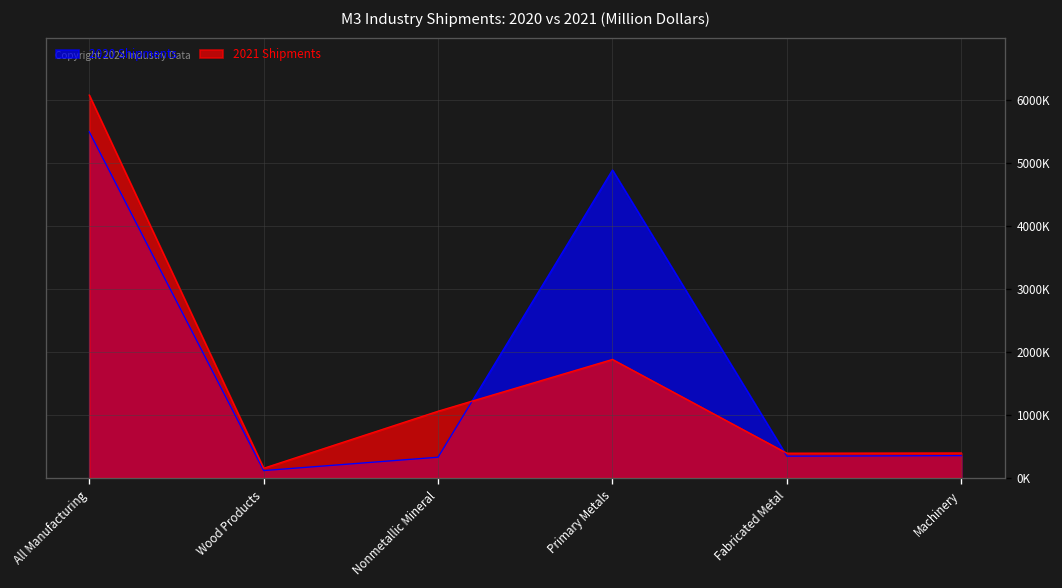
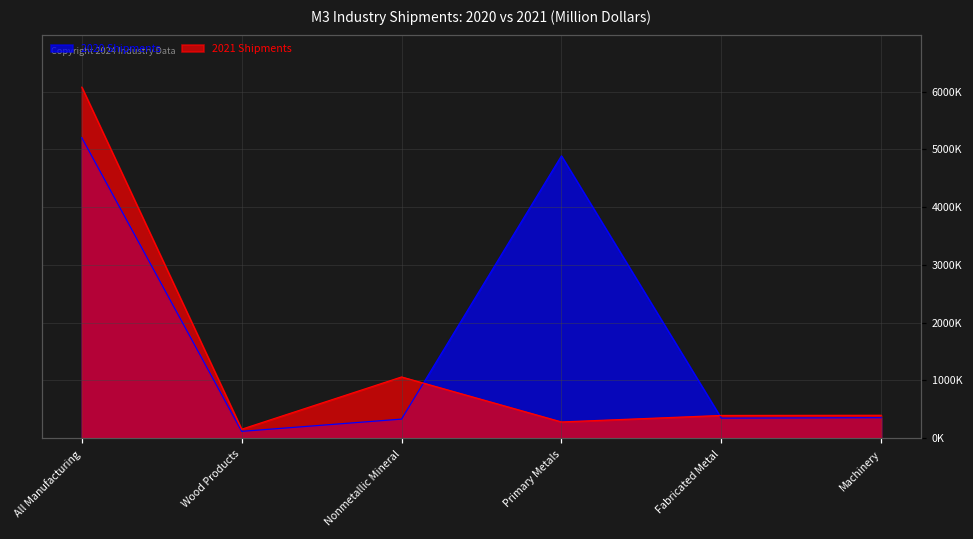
2020 Shipments, All Manufacturing: 5500000 -> 5200000
2021 Shipments, Primary Metals: 1900000 -> 300000
